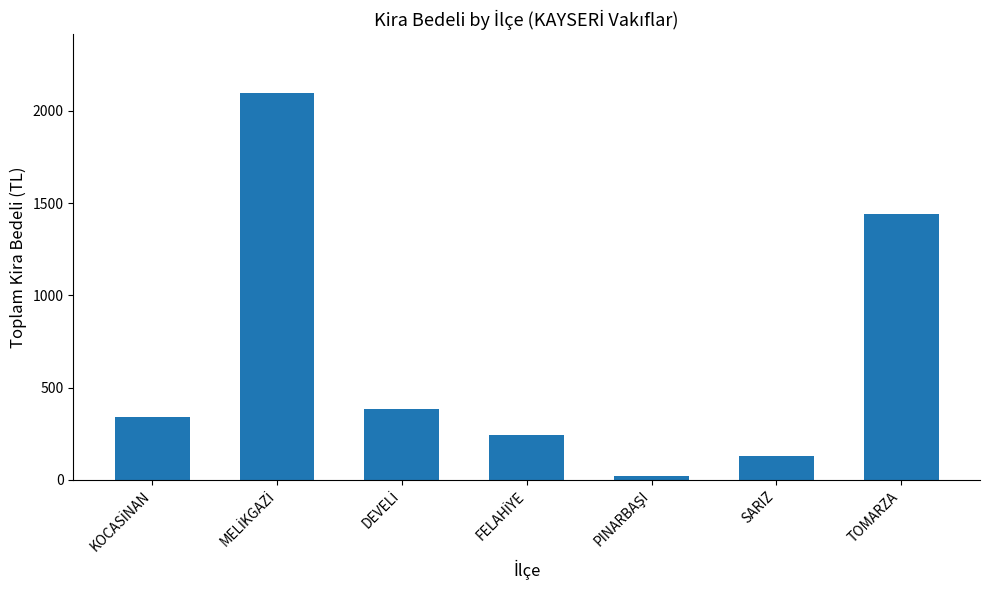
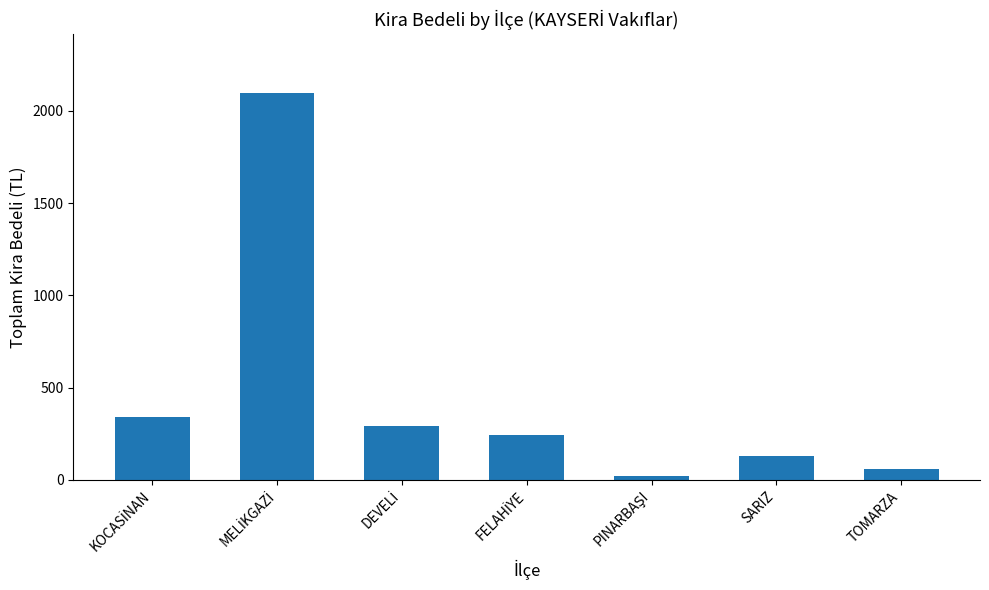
DEVELİ: 380 -> 290
TOMARZA: 1440 -> 60
